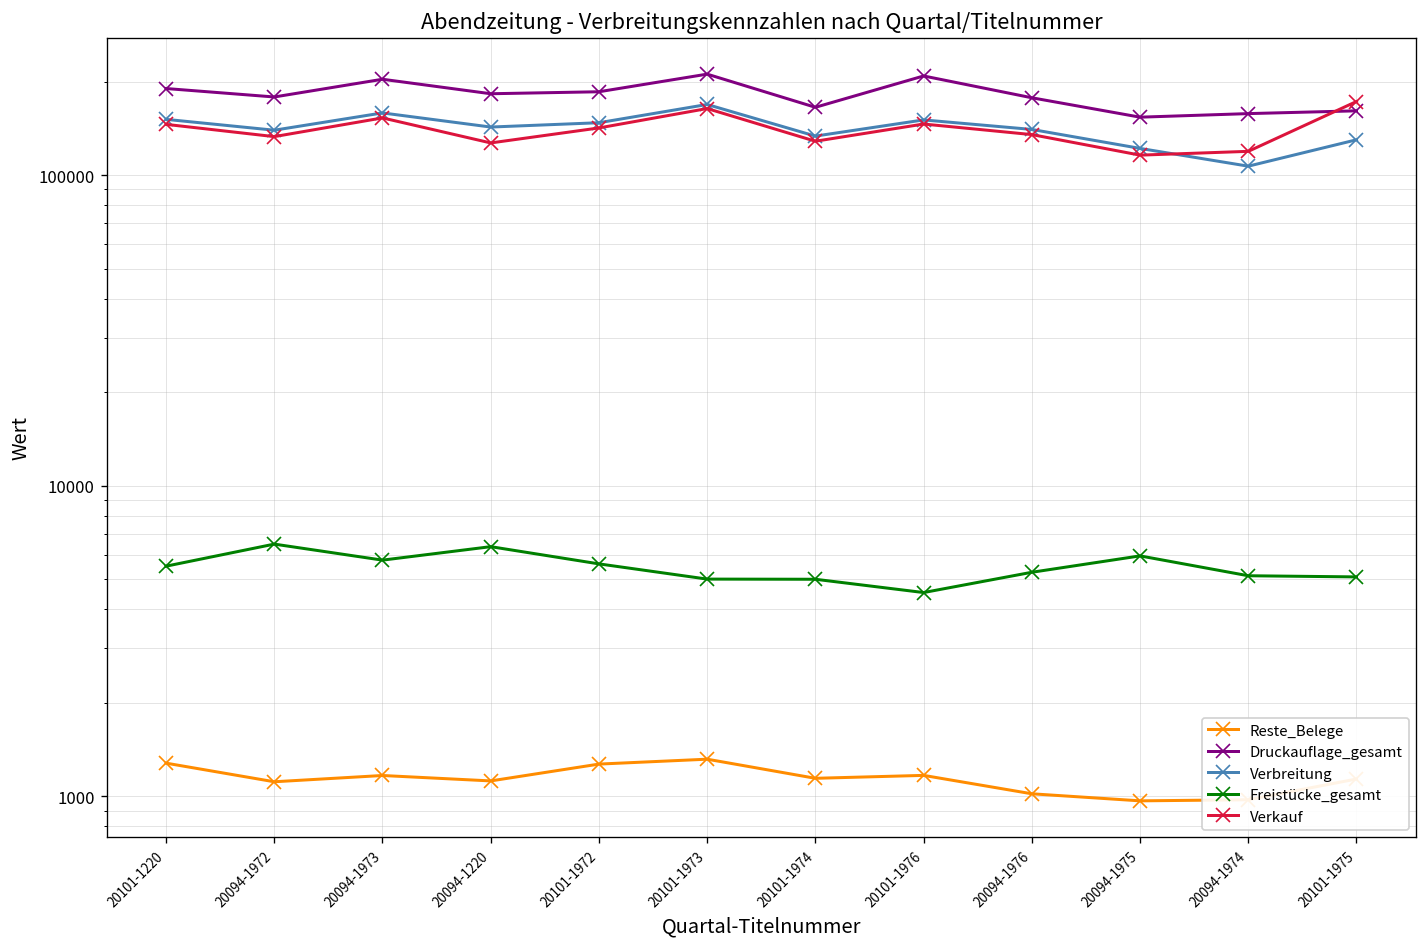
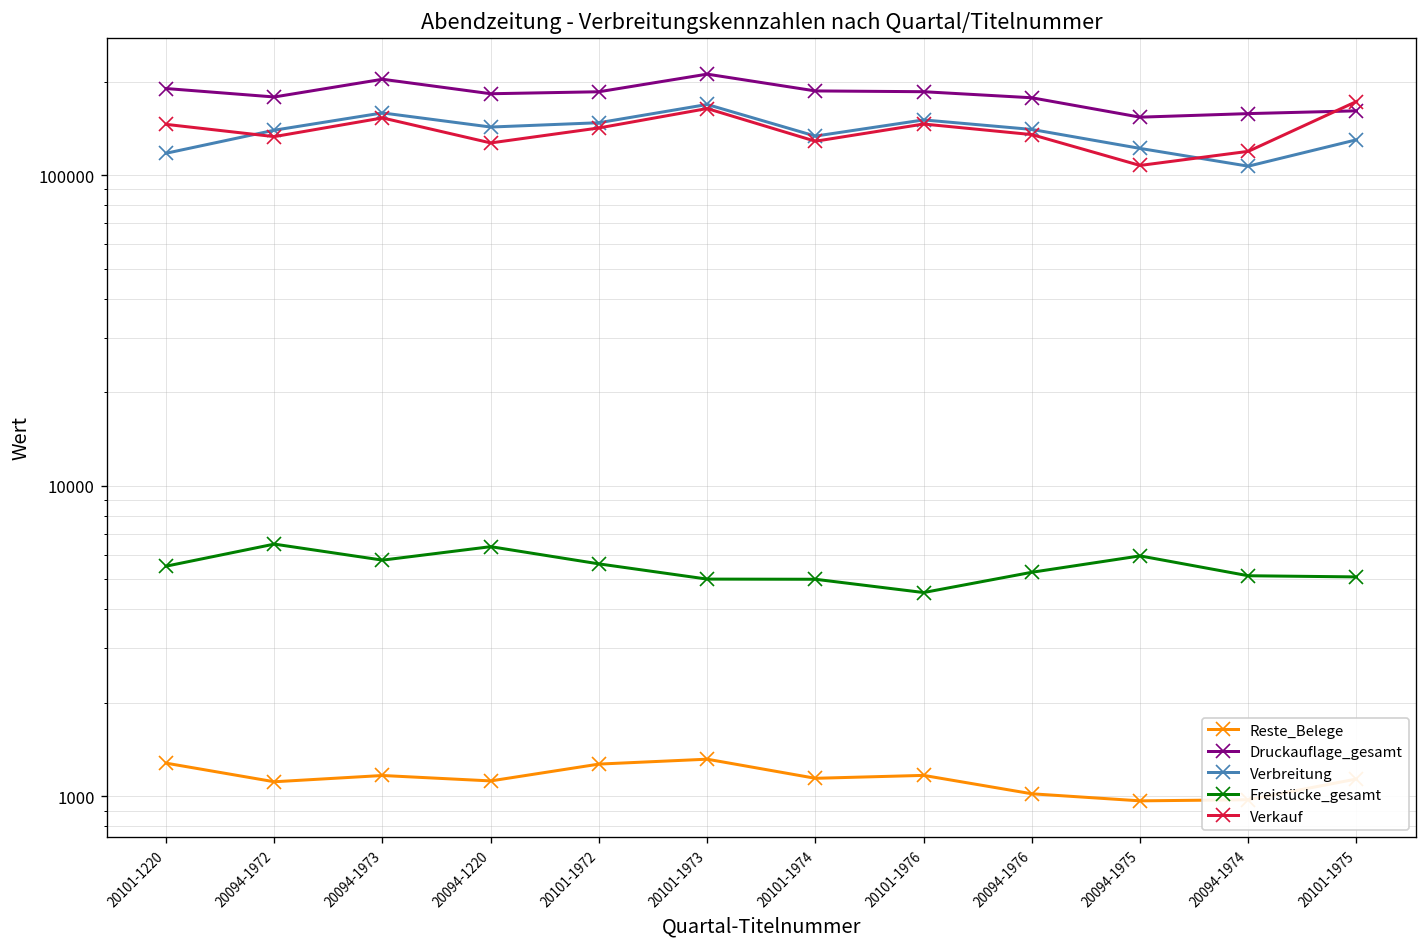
Verbreitung, 20101-1220: 150000 -> 120000
Druckauflage_gesamt, 20101-1974: 170000 -> 190000
Druckauflage_gesamt, 20101-1976: 210000 -> 190000
Verkauf, 20094-1975: 120000 -> 108000
